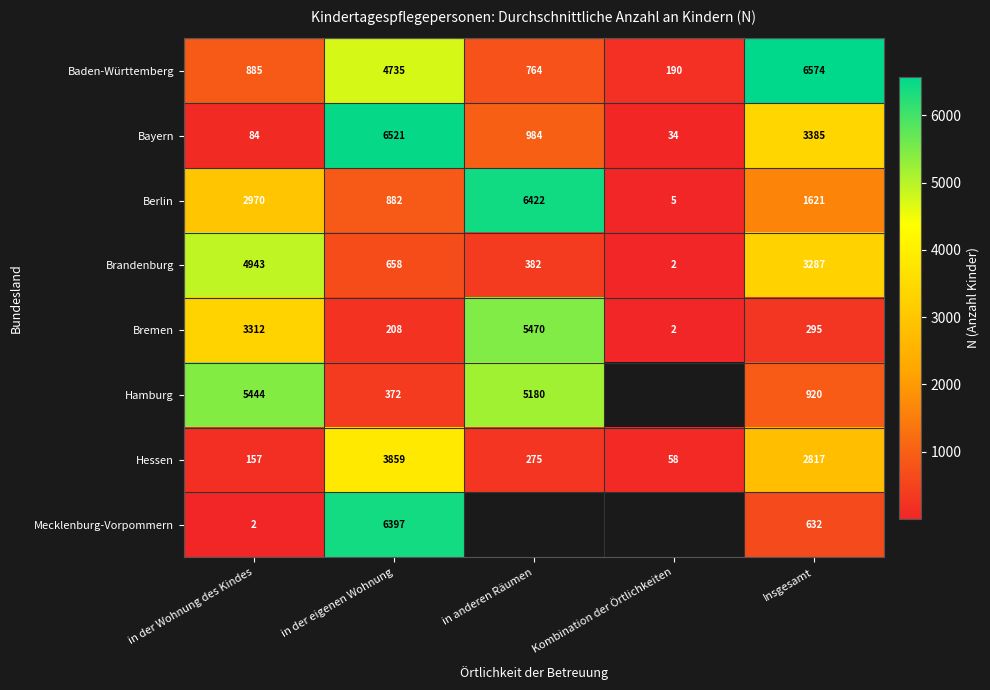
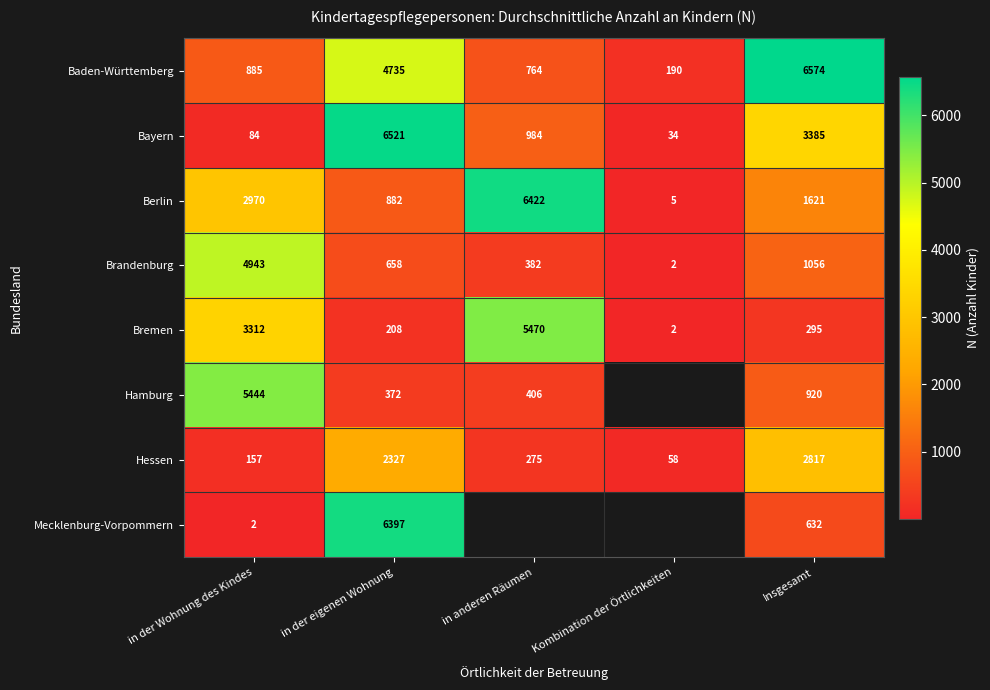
Brandenburg, Insgesamt: 3287 -> 1056
Hamburg, in anderen Räumen: 5180 -> 406
Hessen, in der eigenen Wohnung: 3859 -> 2327
